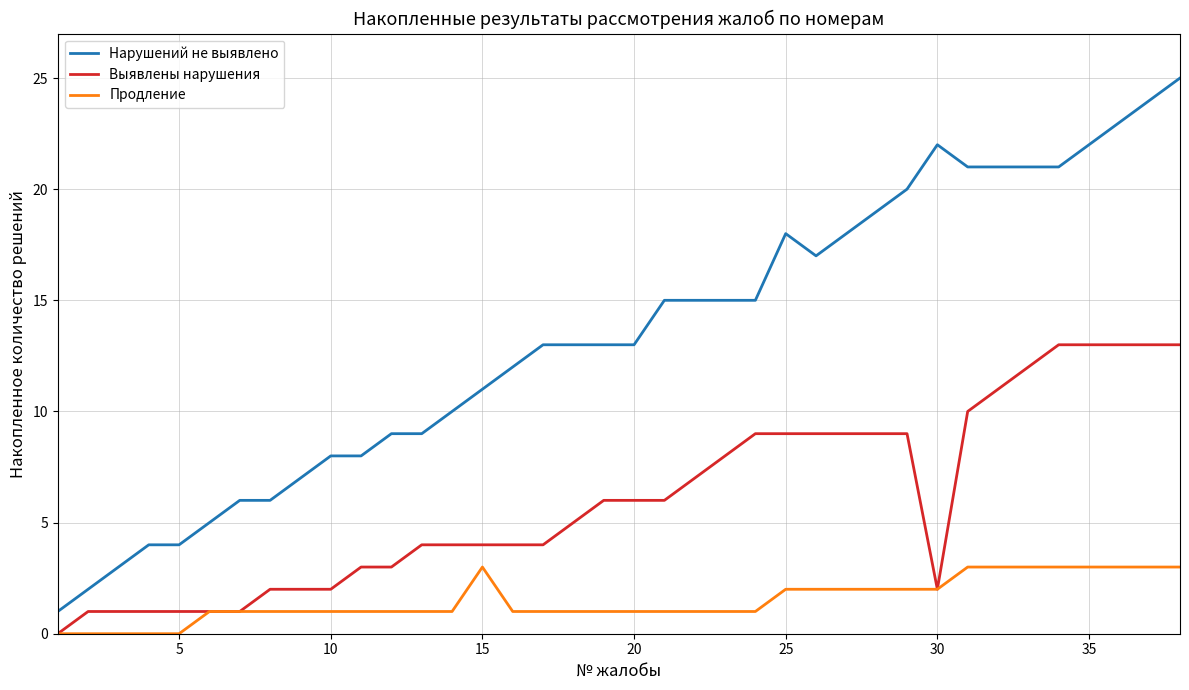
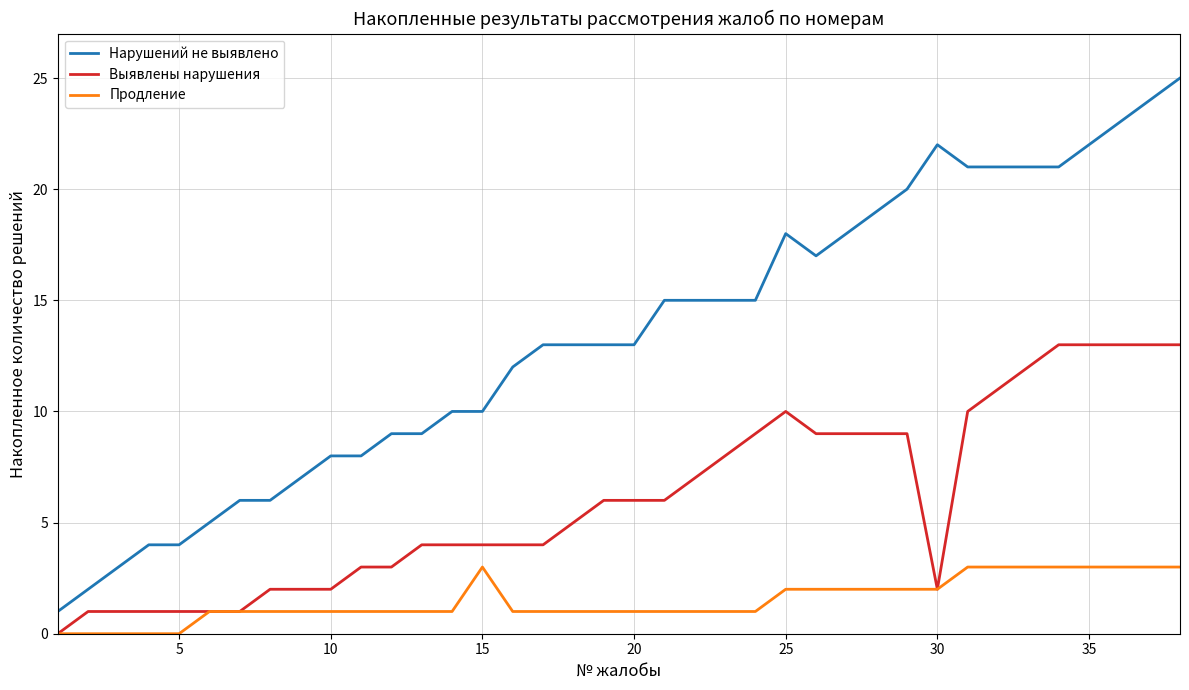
Нарушений не выявлено, 15: 11 -> 10
Выявлены нарушения, 25: 9 -> 10
